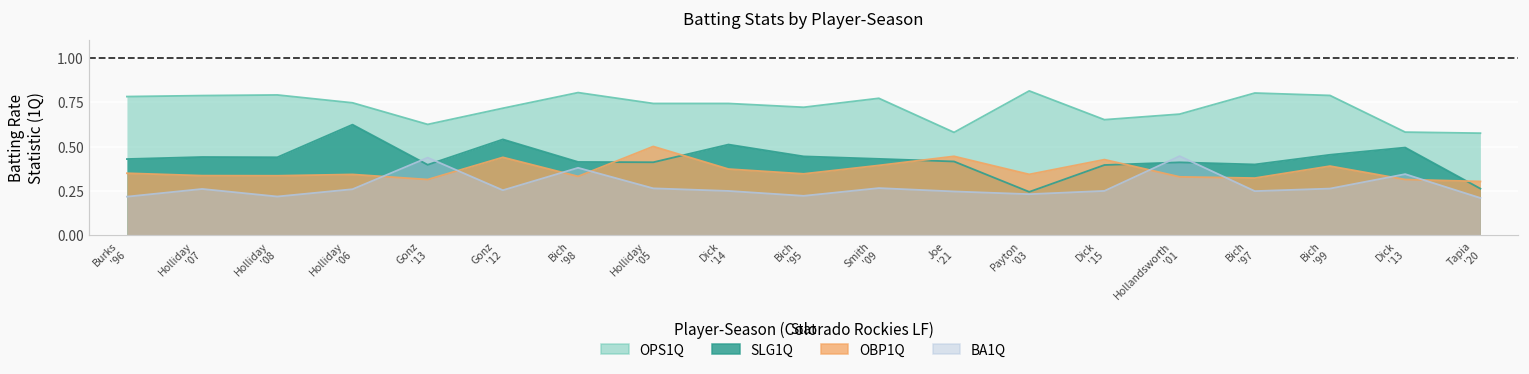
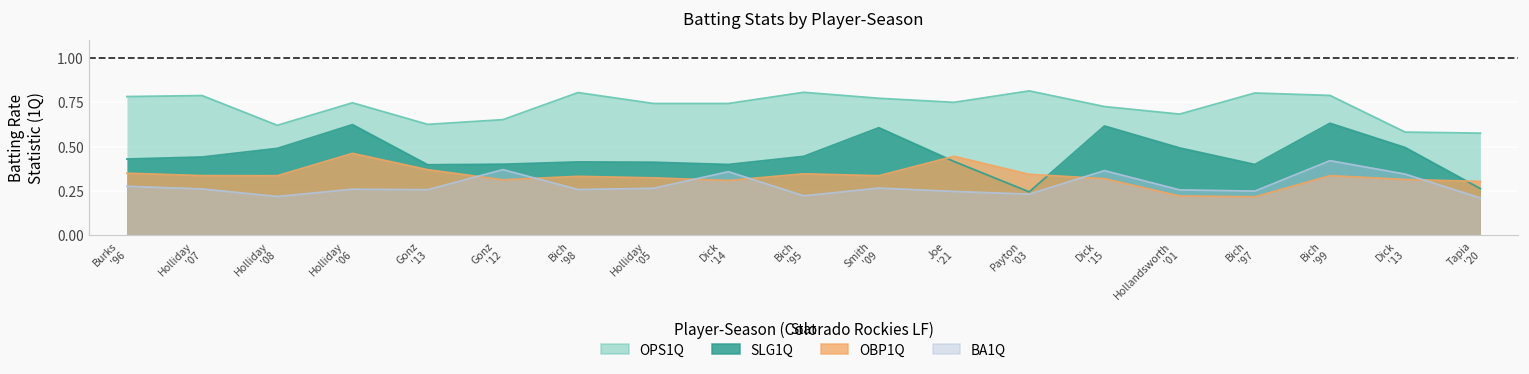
BA1Q, Burks '96: 0.22 -> 0.28
OPS1Q, Holliday '08: 0.79 -> 0.62
SLG1Q, Holliday '08: 0.44 -> 0.49
OBP1Q, Holliday '06: 0.34 -> 0.46
OBP1Q, Gonz '13: 0.31 -> 0.37
BA1Q, Gonz '13: 0.44 -> 0.26
OPS1Q, Gonz '12: 0.72 -> 0.65
SLG1Q, Gonz '12: 0.54 -> 0.40
OBP1Q, Gonz '12: 0.44 -> 0.31
BA1Q, Gonz '12: 0.25 -> 0.37
BA1Q, Bich '98: 0.38 -> 0.26
OBP1Q, Holliday '05: 0.50 -> 0.32
SLG1Q, Dick '14: 0.51 -> 0.40
OBP1Q, Dick '14: 0.37 -> 0.31
BA1Q, Dick '14: 0.25 -> 0.36
OPS1Q, Bich '95: 0.72 -> 0.81
SLG1Q, Smith '09: 0.43 -> 0.61
OBP1Q, Smith '09: 0.39 -> 0.34
OPS1Q, Joe '21: 0.58 -> 0.75
OPS1Q, Dick '15: 0.65 -> 0.73
SLG1Q, Dick '15: 0.40 -> 0.62
OBP1Q, Dick '15: 0.43 -> 0.32
BA1Q, Dick '15: 0.25 -> 0.36
SLG1Q, Hollandsworth '01: 0.41 -> 0.49
OBP1Q, Hollandsworth '01: 0.33 -> 0.22
BA1Q, Hollandsworth '01: 0.45 -> 0.26
OBP1Q, Bich '97: 0.32 -> 0.22
SLG1Q, Bich '99: 0.45 -> 0.63
OBP1Q, Bich '99: 0.39 -> 0.34
BA1Q, Bich '99: 0.26 -> 0.42
